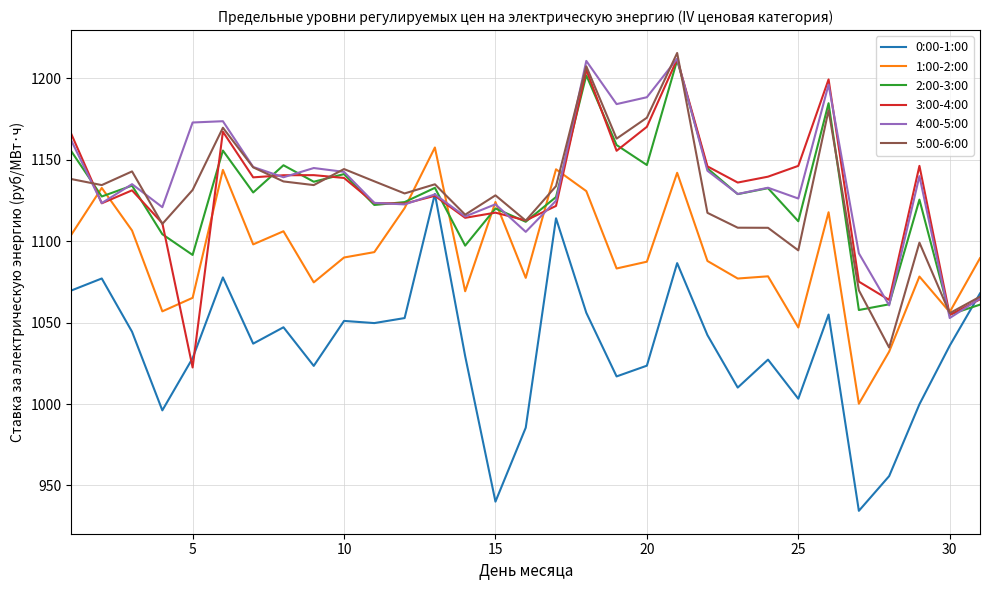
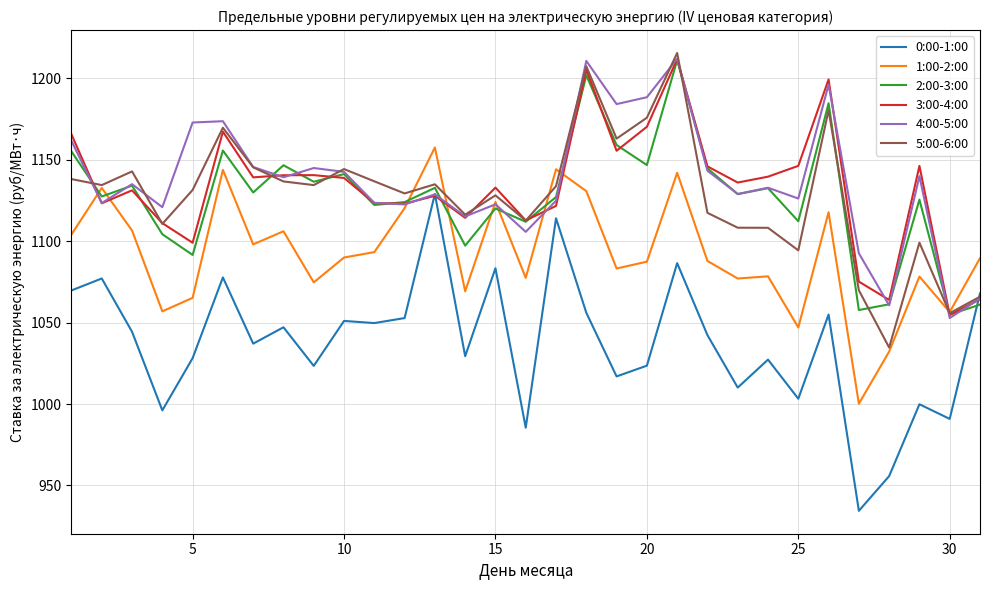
3:00-4:00, 5: 1022 -> 1099
0:00-1:00, 15: 940 -> 1083
3:00-4:00, 15: 1118 -> 1133
0:00-1:00, 30: 1036 -> 991
